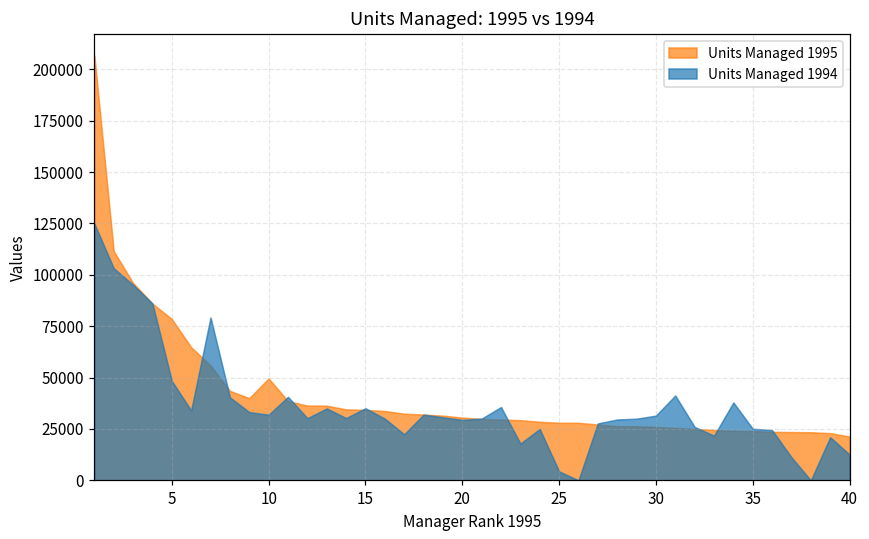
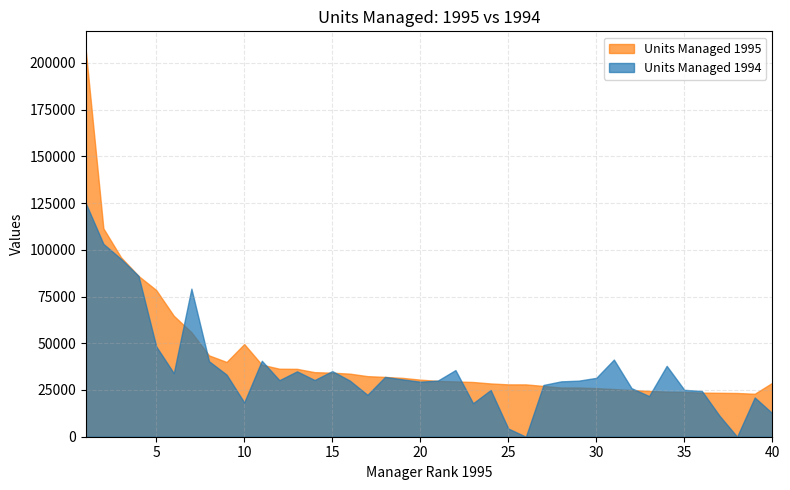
Units Managed 1994, 10: 32000 -> 18000
Units Managed 1995, 40: 21000 -> 29000
